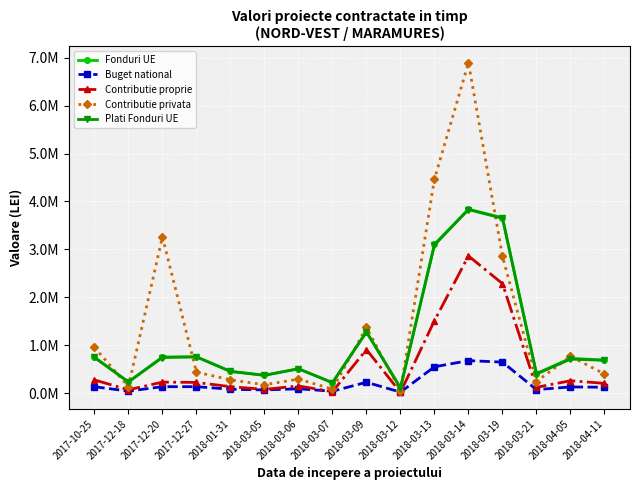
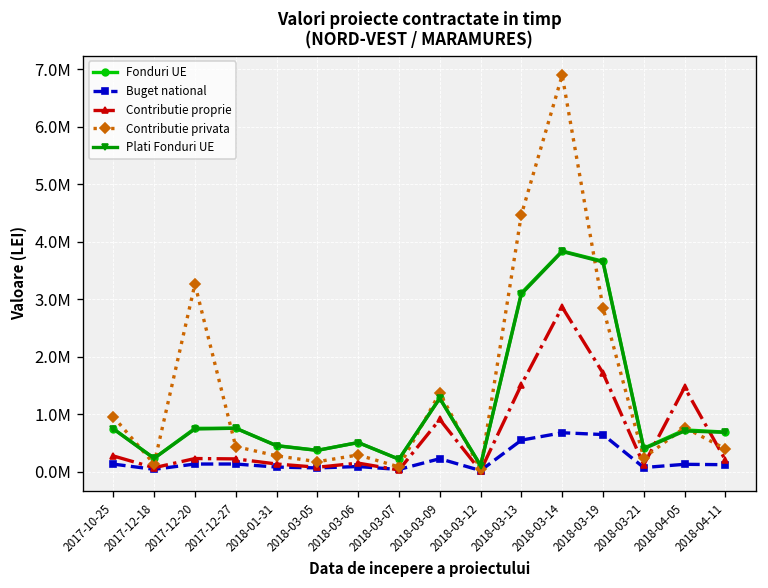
Contributie proprie, 2018-03-19: 2300000 -> 1700000
Contributie proprie, 2018-04-05: 300000 -> 1500000
